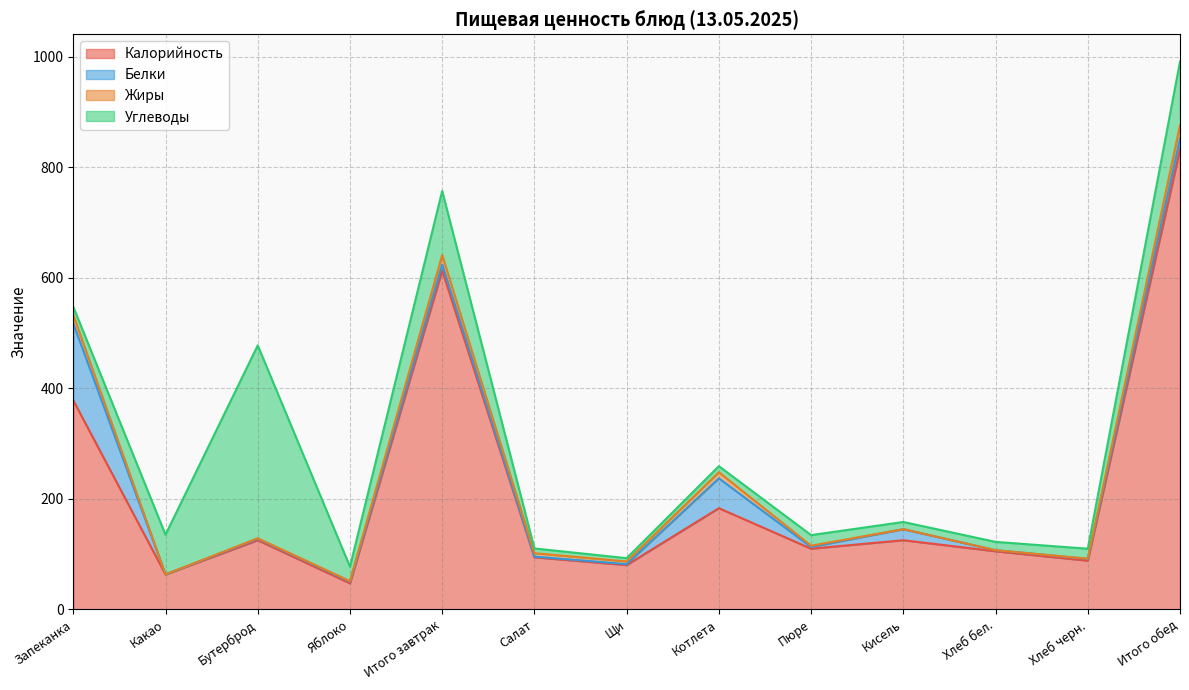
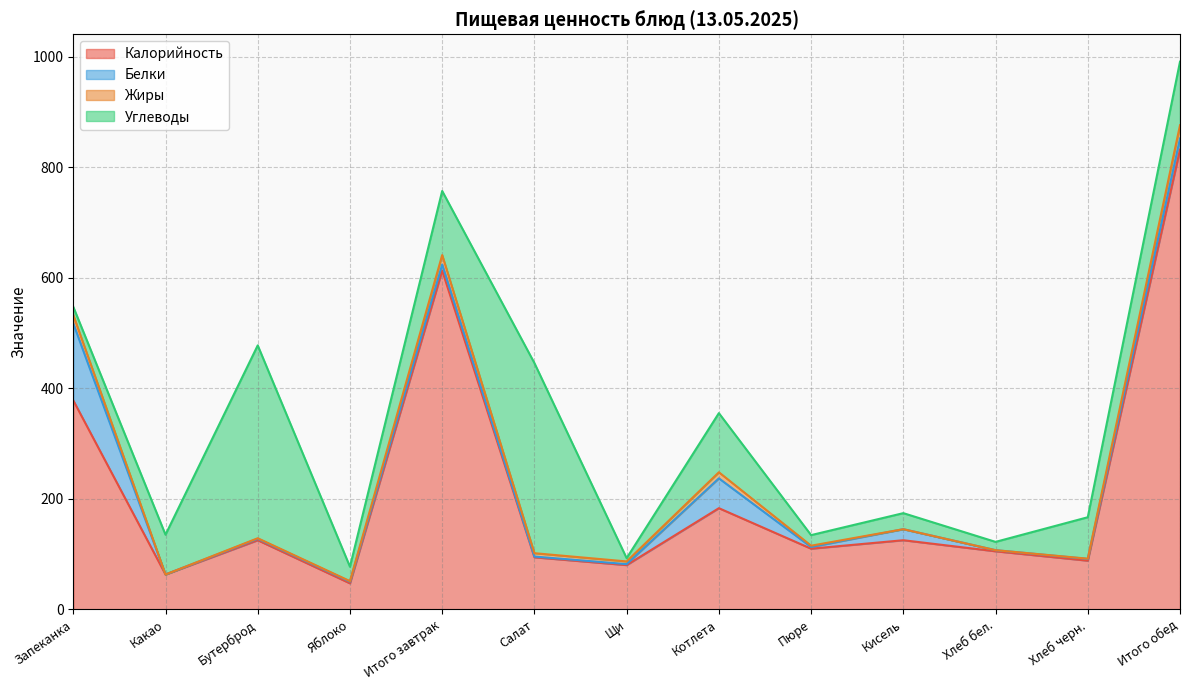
Углеводы, Салат: 10 -> 340
Углеводы, Котлета: 10 -> 110
Углеводы, Кисель: 10 -> 30
Углеводы, Хлеб черн.: 20 -> 80
